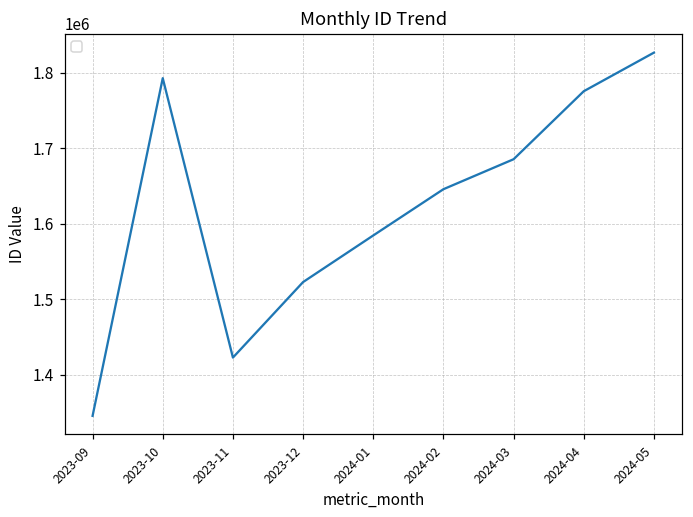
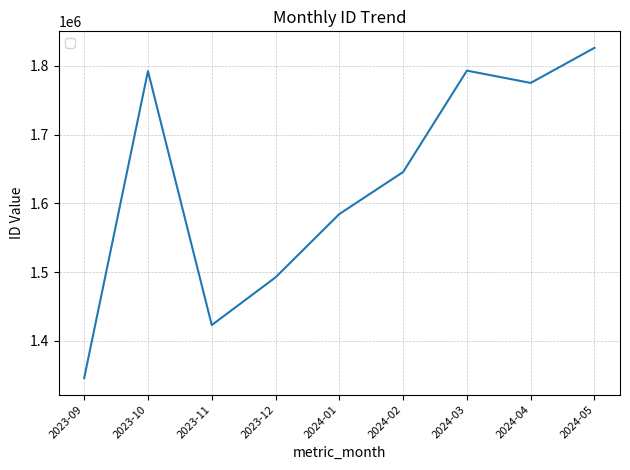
2023-12: 1520000 -> 1490000
2024-03: 1690000 -> 1790000
